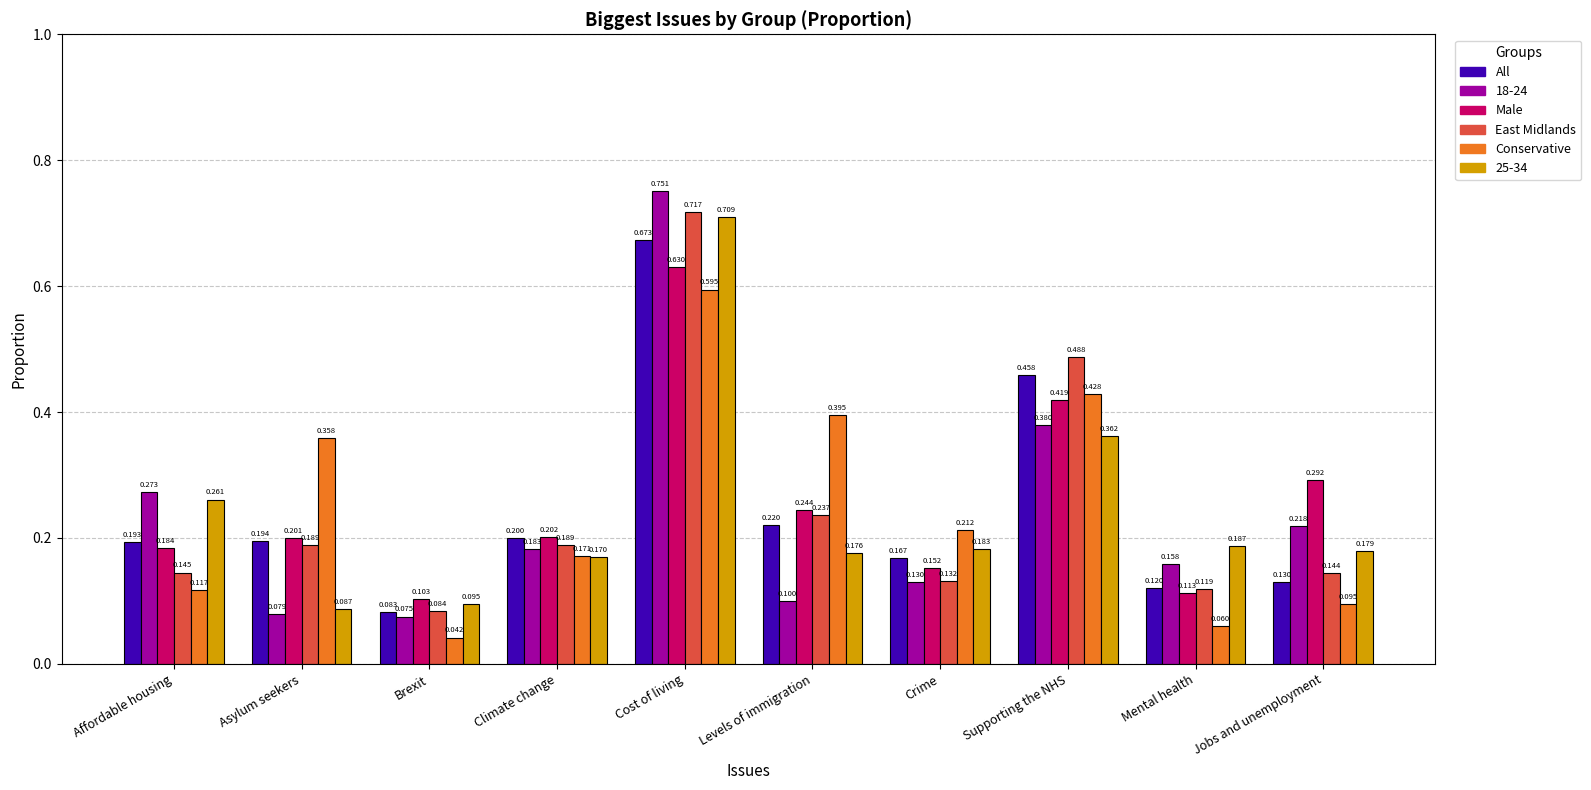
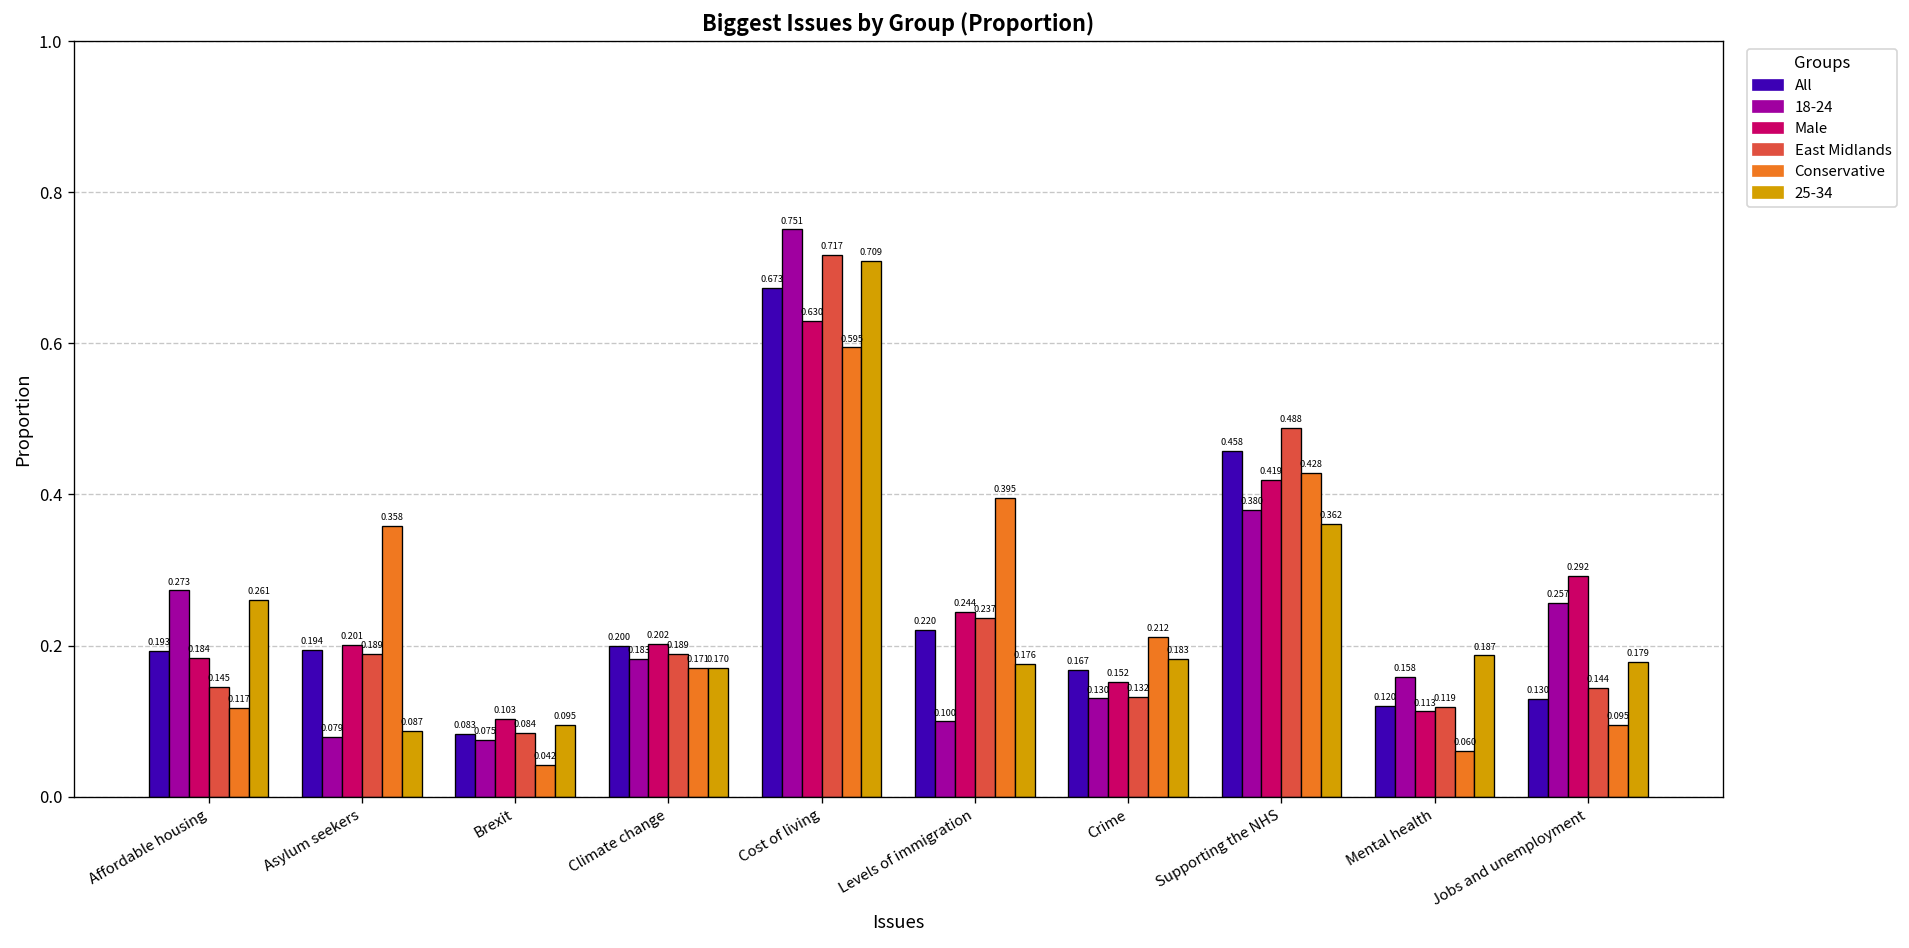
18-24, Jobs and unemployment: 0.218 -> 0.257
